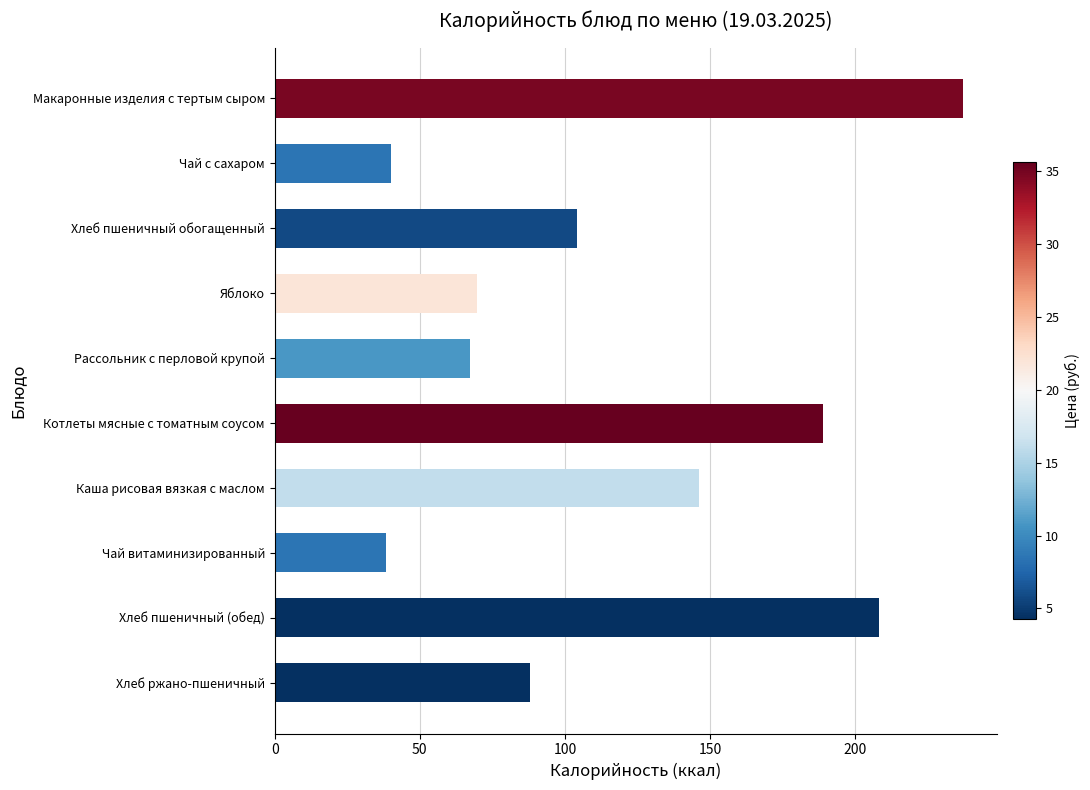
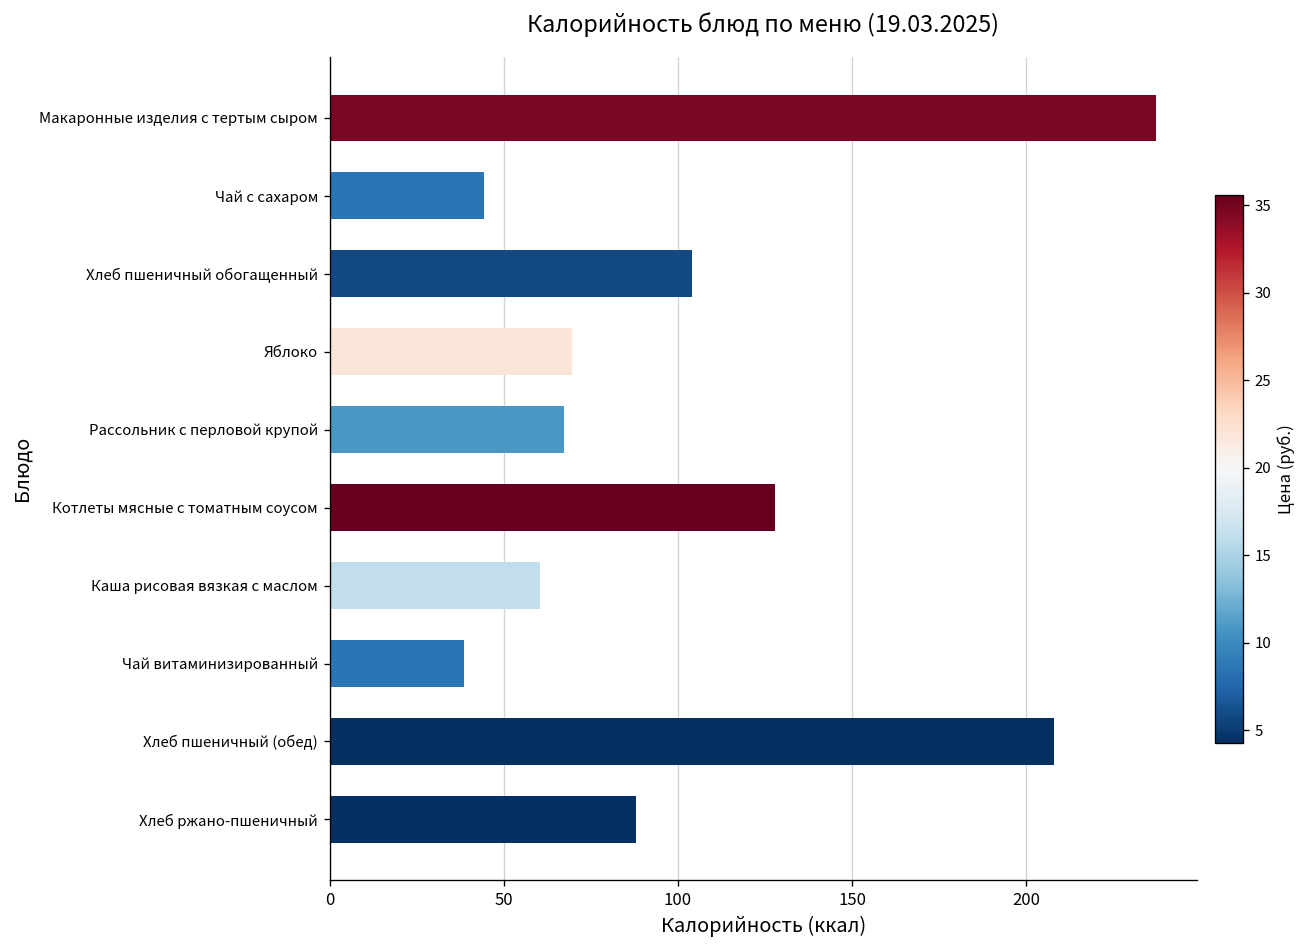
Чай с сахаром: 40 -> 44
Котлеты мясные с томатным соусом: 189 -> 128
Каша рисовая вязкая с маслом: 146 -> 60
